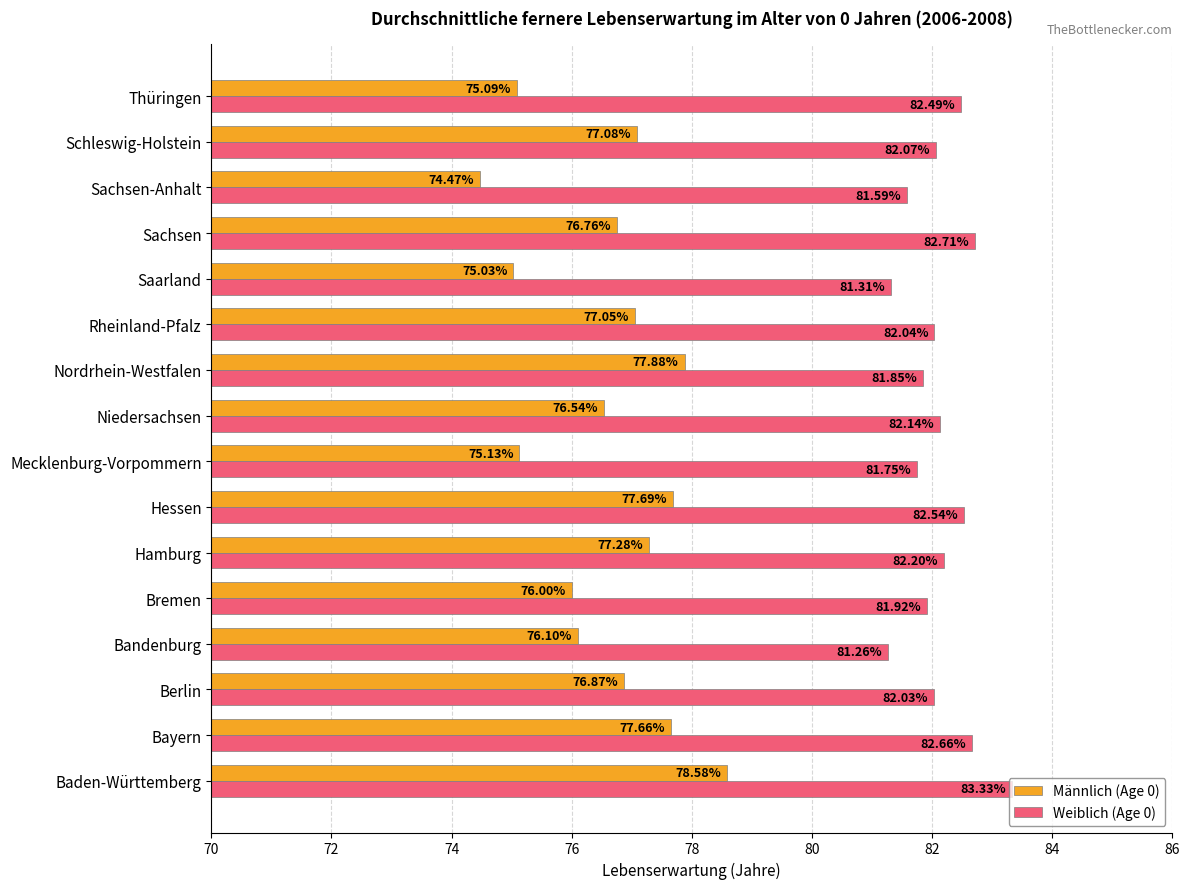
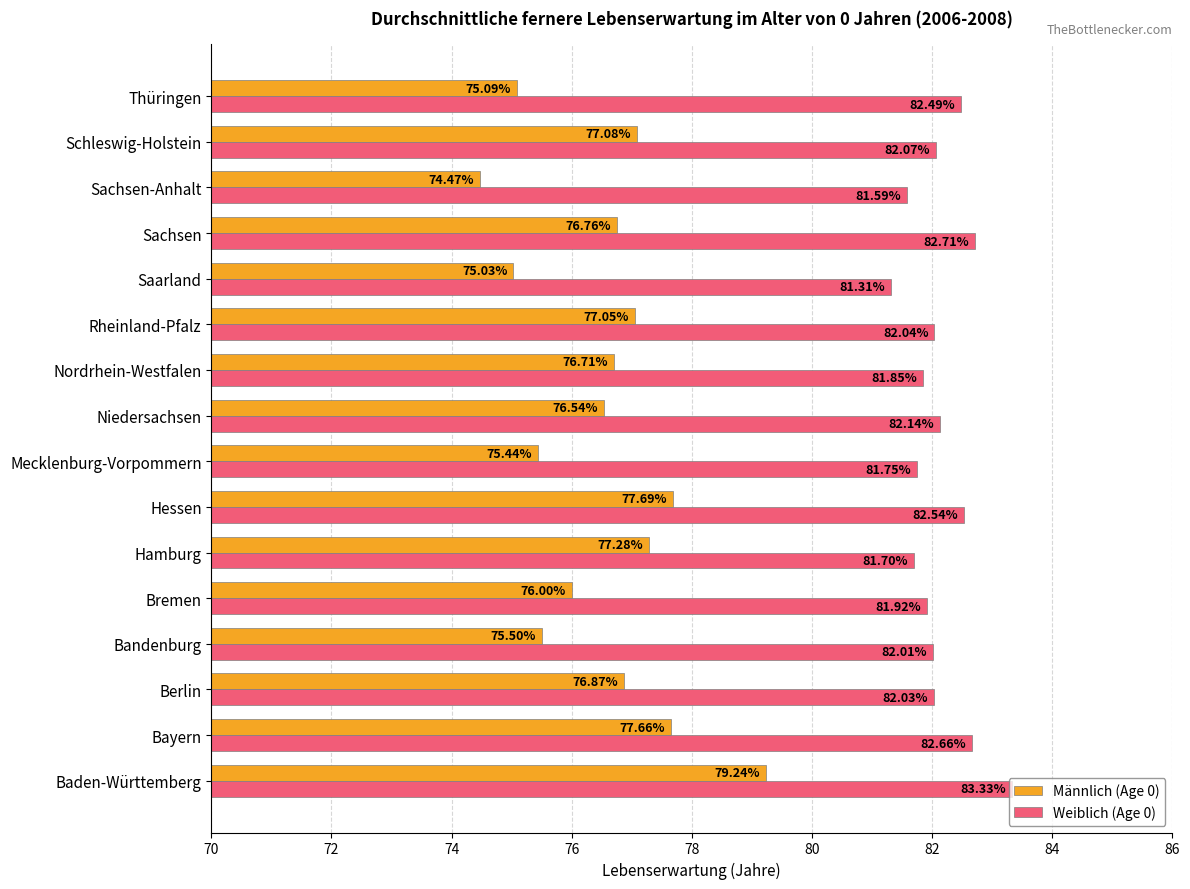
Männlich (Age 0), Nordrhein-Westfalen: 77.88% -> 76.71%
Männlich (Age 0), Mecklenburg-Vorpommern: 75.13% -> 75.44%
Weiblich (Age 0), Hamburg: 82.20% -> 81.70%
Männlich (Age 0), Bandenburg: 76.10% -> 75.50%
Weiblich (Age 0), Bandenburg: 81.26% -> 82.01%
Männlich (Age 0), Baden-Württemberg: 78.58% -> 79.24%
